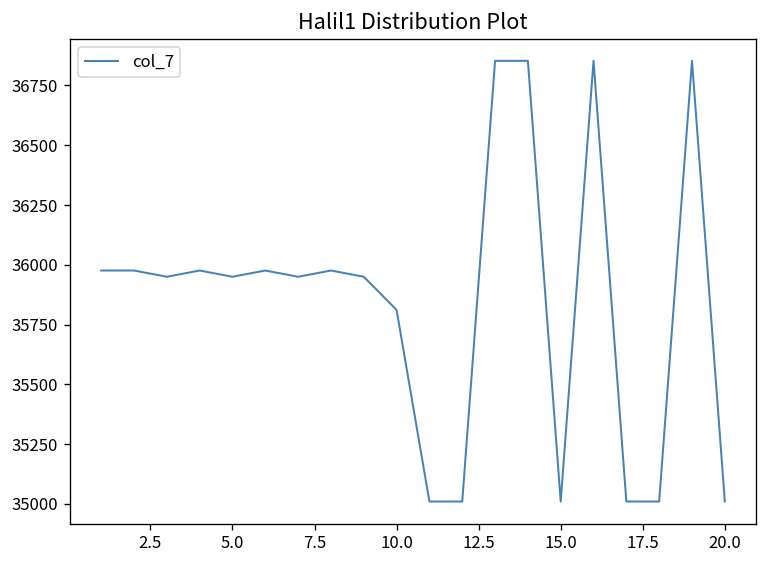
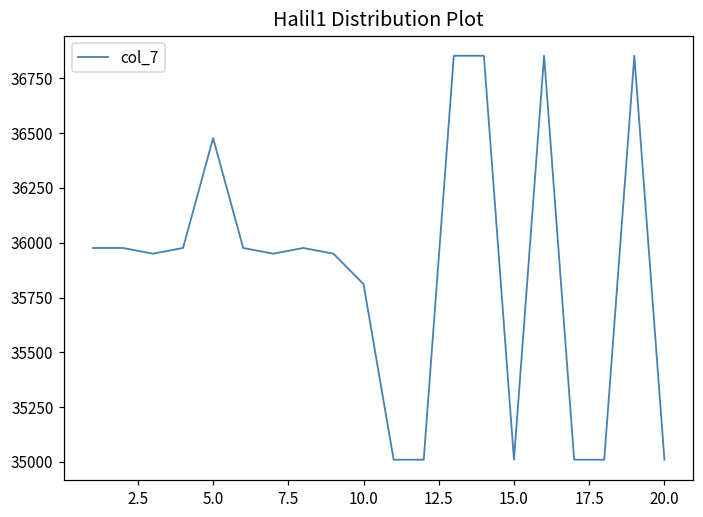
5.0: 35950 -> 36480
